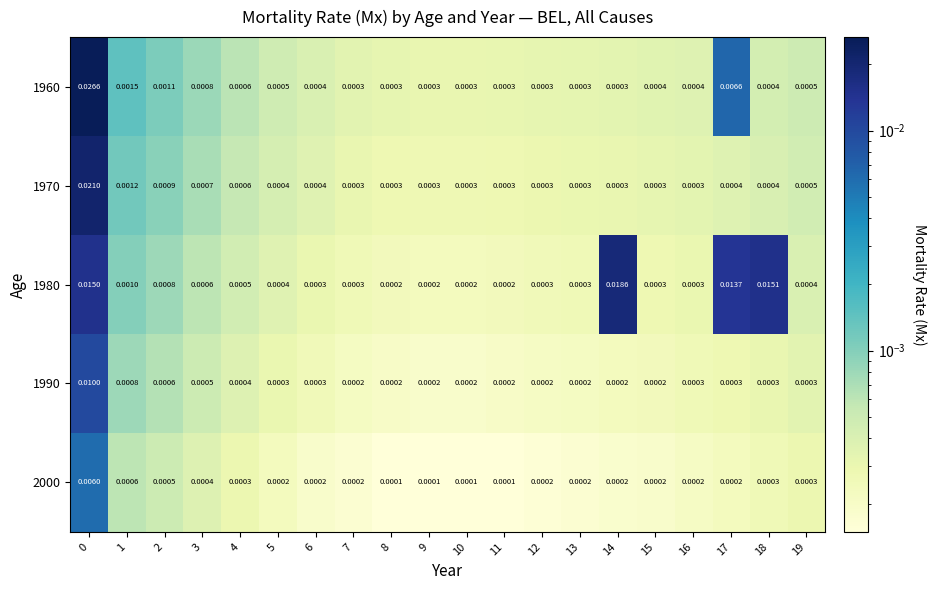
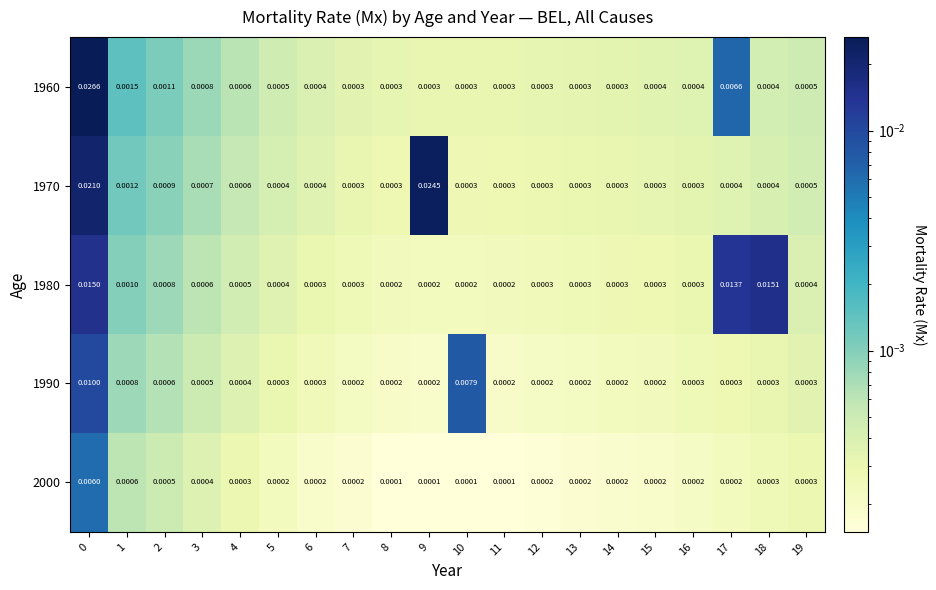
1970, 9: 0.0003 -> 0.0245
1980, 14: 0.0186 -> 0.0003
1990, 10: 0.0002 -> 0.0079
